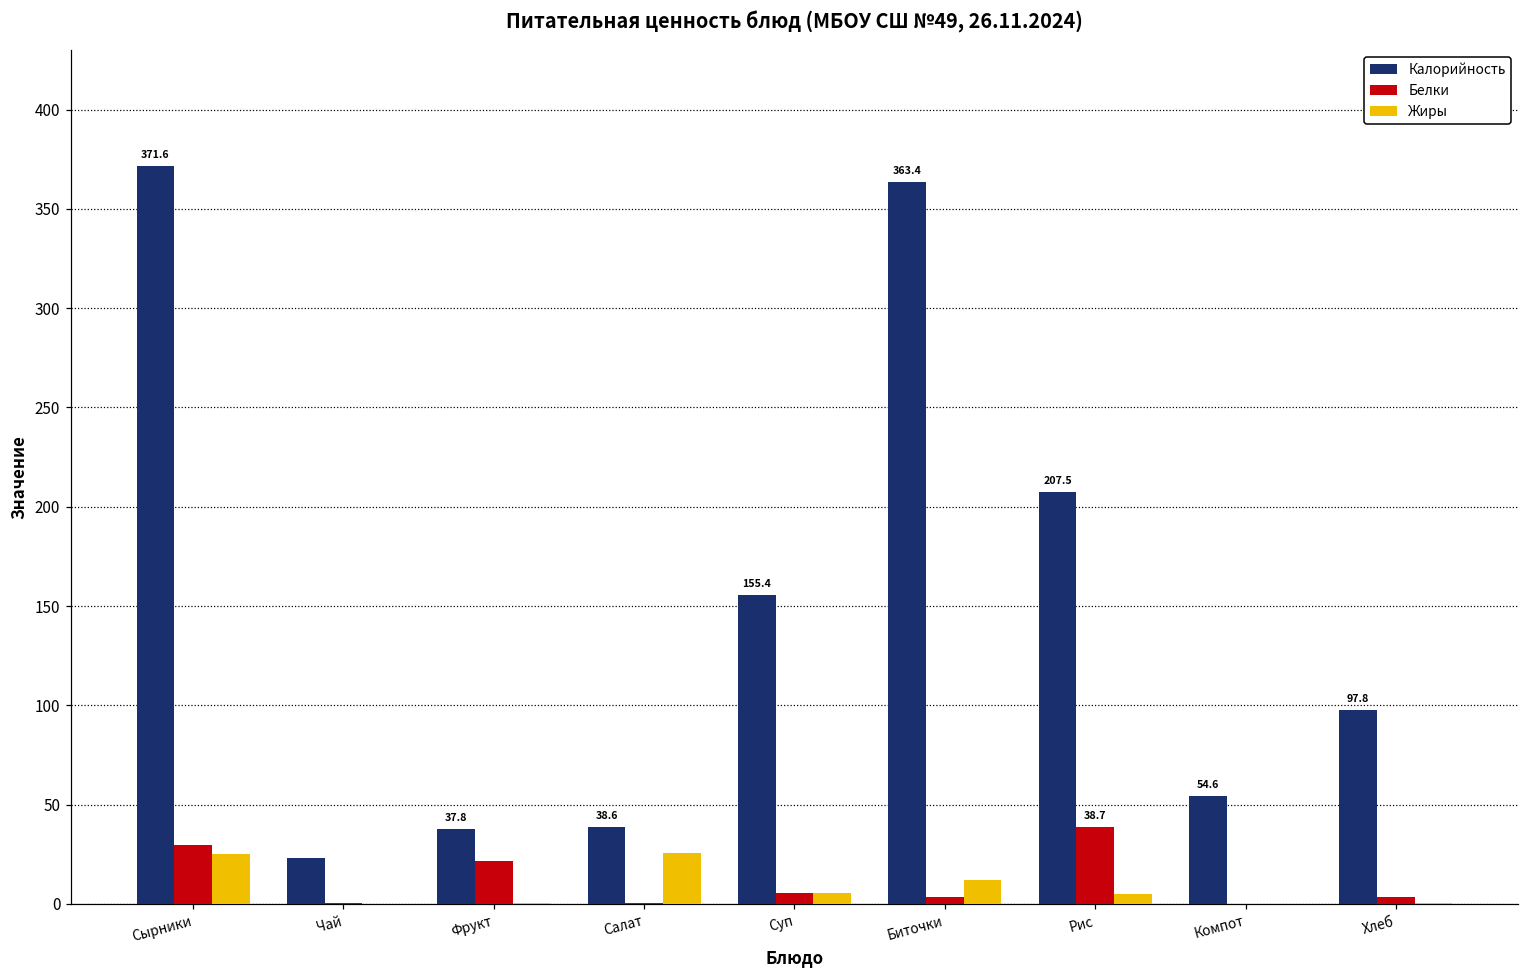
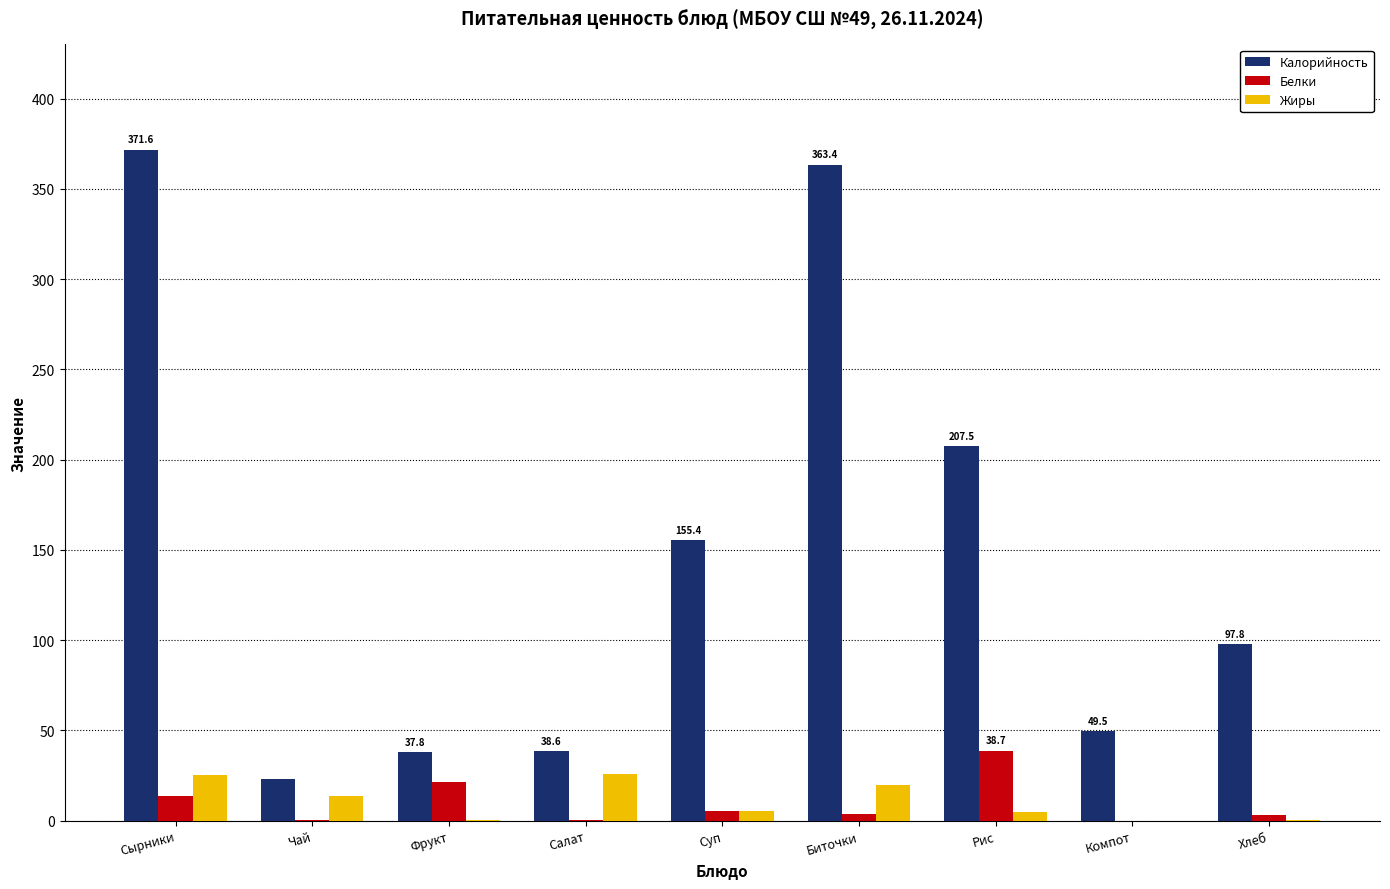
Белки, Сырники: 30 -> 14
Жиры, Чай: 0 -> 14
Жиры, Биточки: 12 -> 20
Калорийность, Компот: 54.6 -> 49.5
